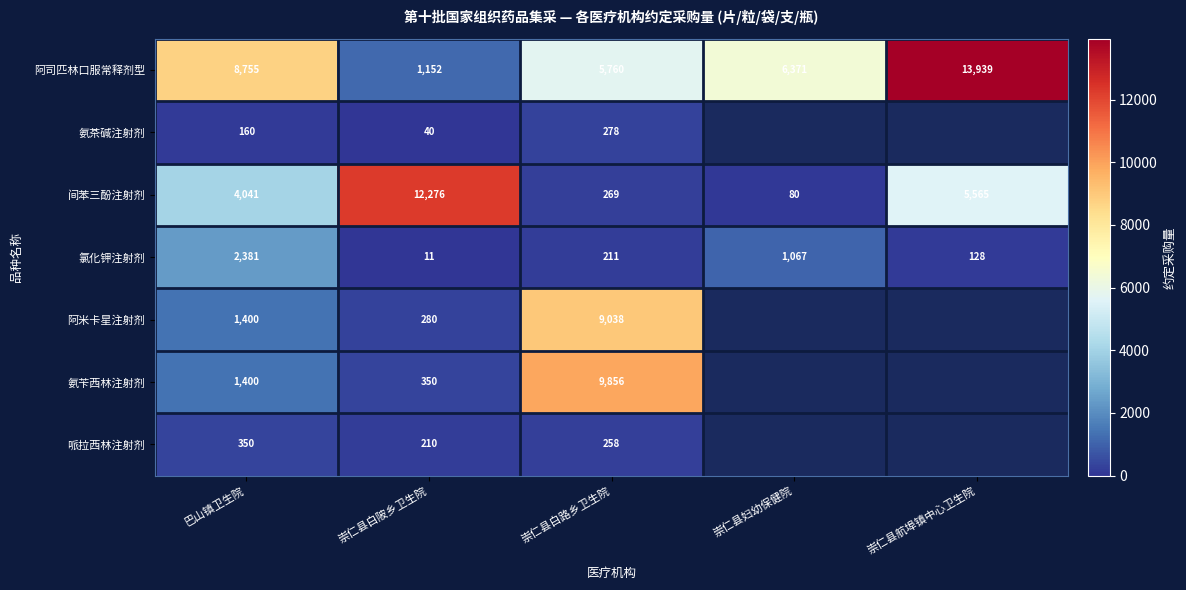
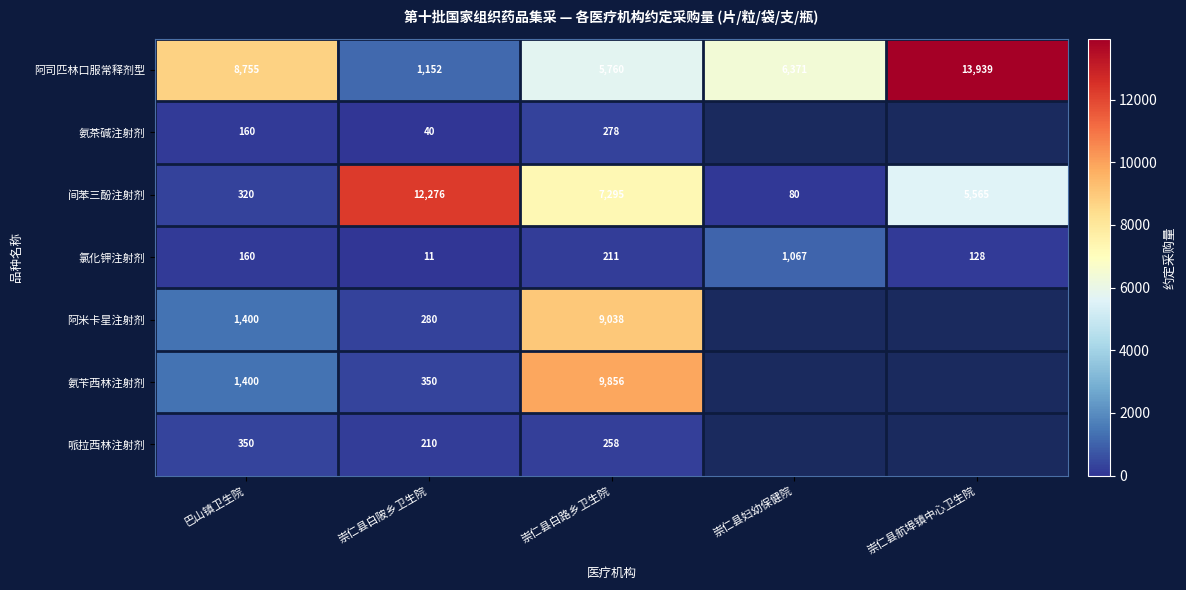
间苯三酚注射剂, 巴山镇卫生院: 4,041 -> 320
间苯三酚注射剂, 崇仁县白路乡卫生院: 269 -> 7,295
氯化钾注射剂, 巴山镇卫生院: 2,381 -> 160
